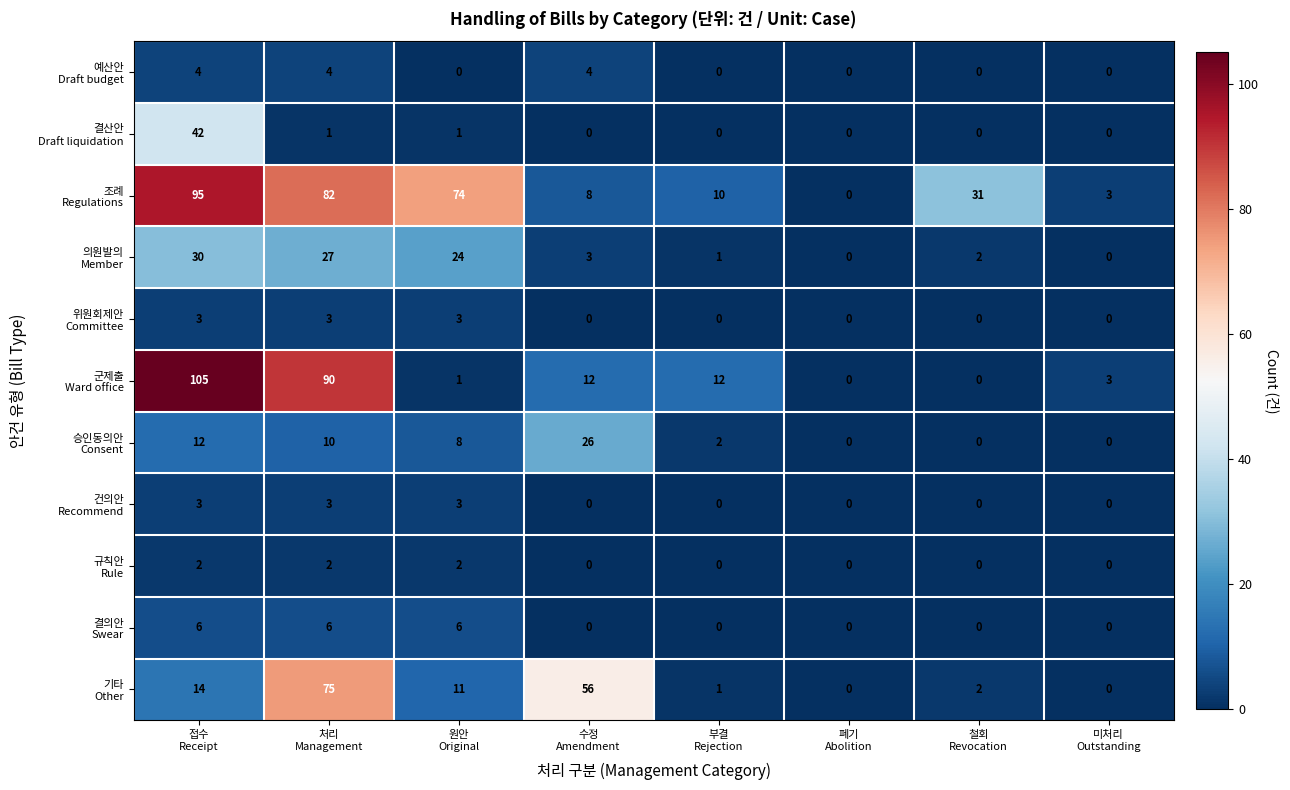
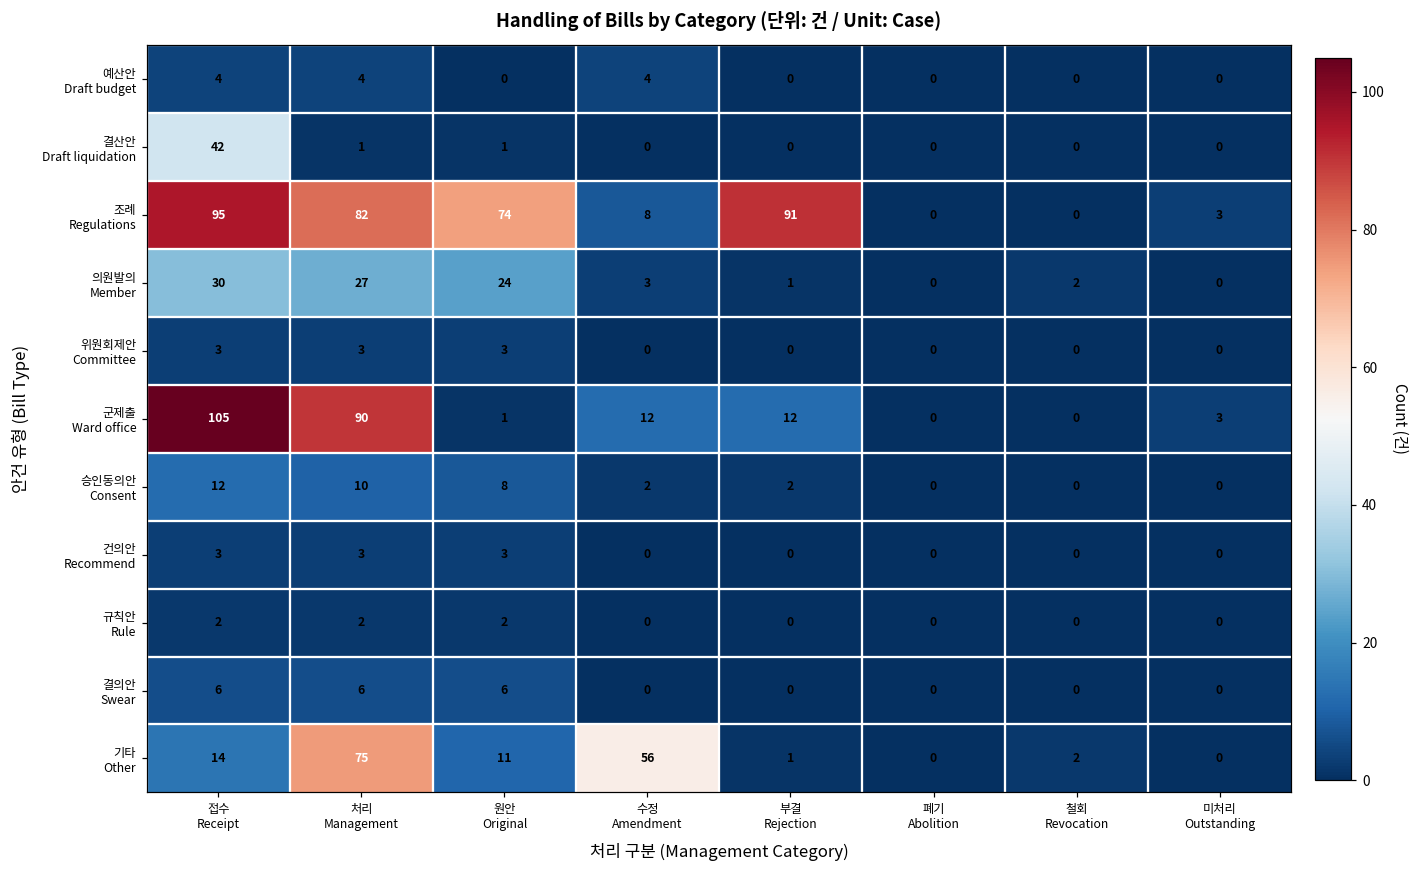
조례 Regulations, 부결 Rejection: 10 -> 91
조례 Regulations, 철회 Revocation: 31 -> 0
승인동의안 Consent, 수정 Amendment: 26 -> 2
